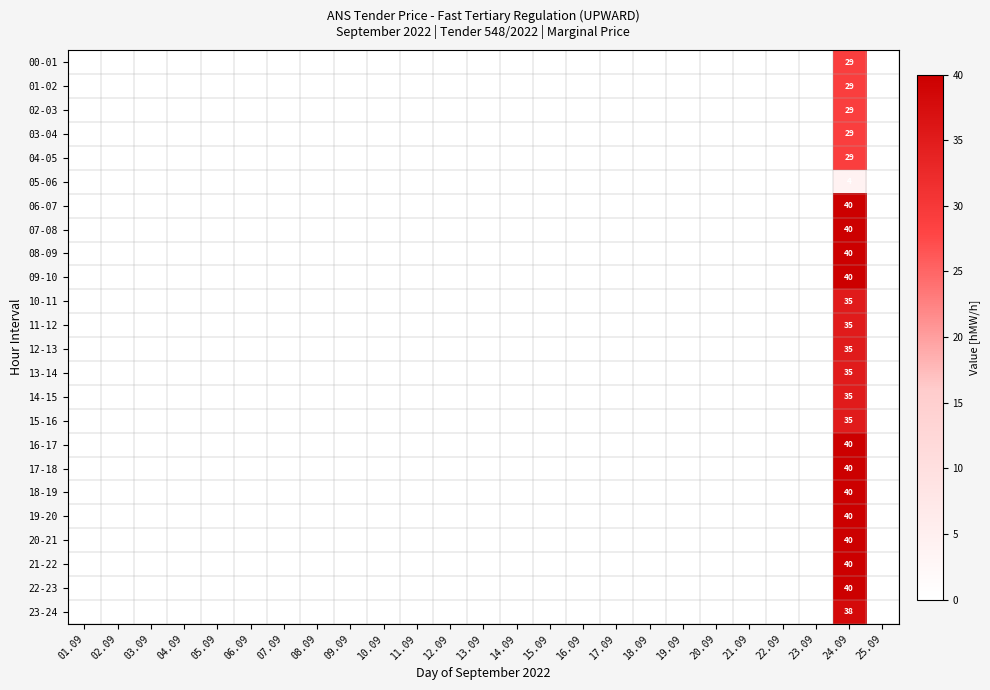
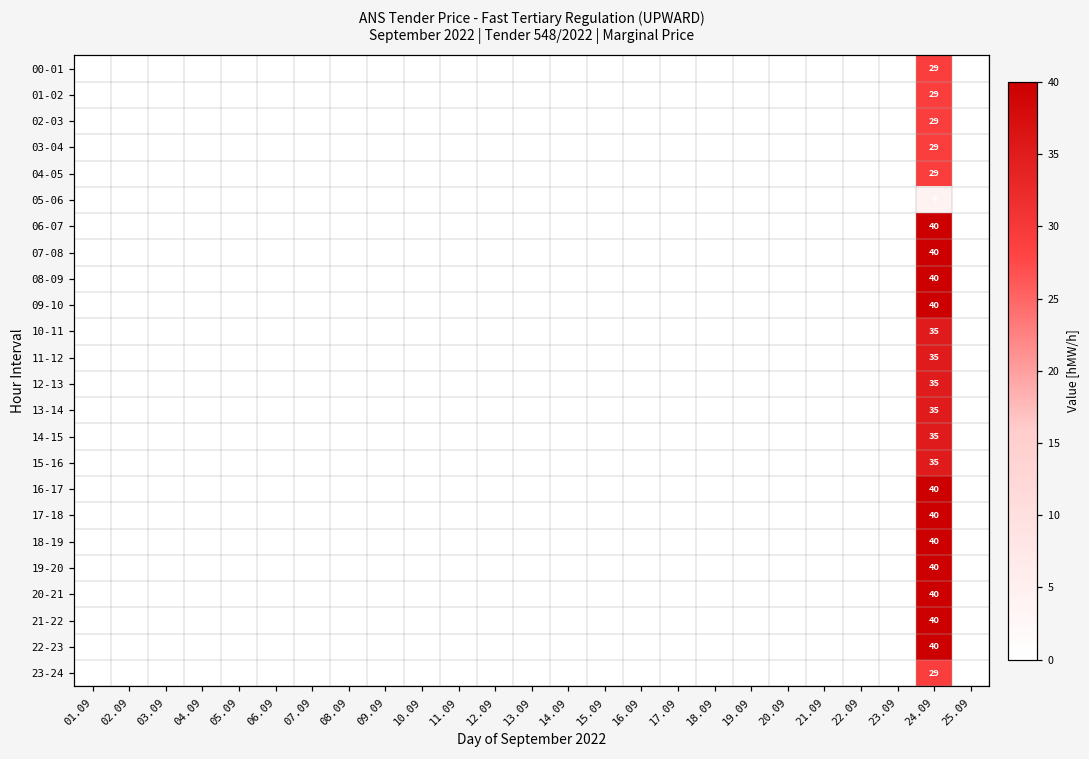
23-24, 24.09: 38 -> 29
